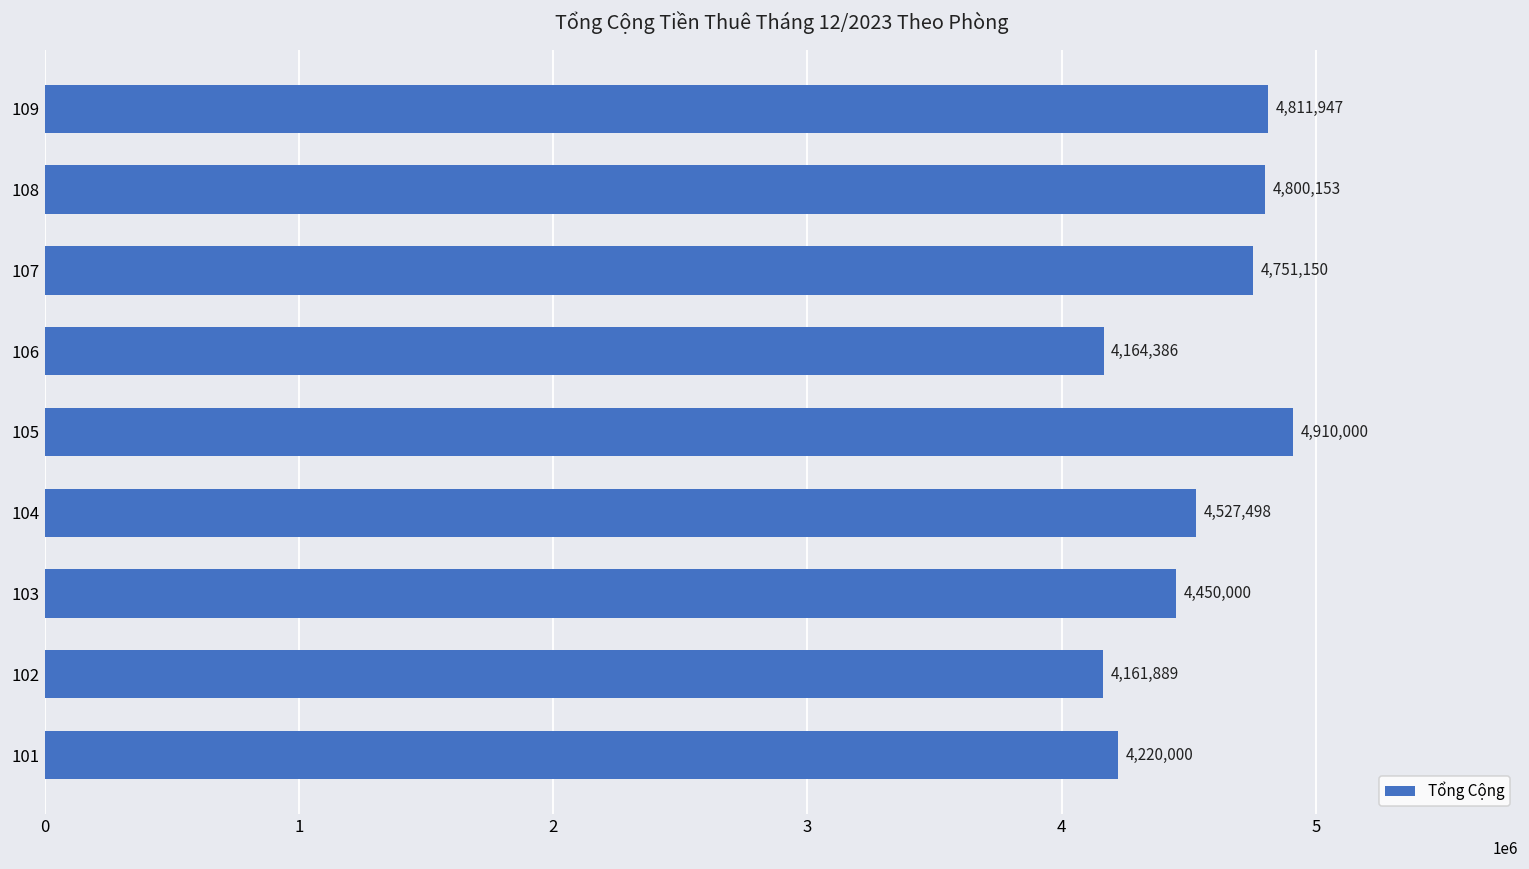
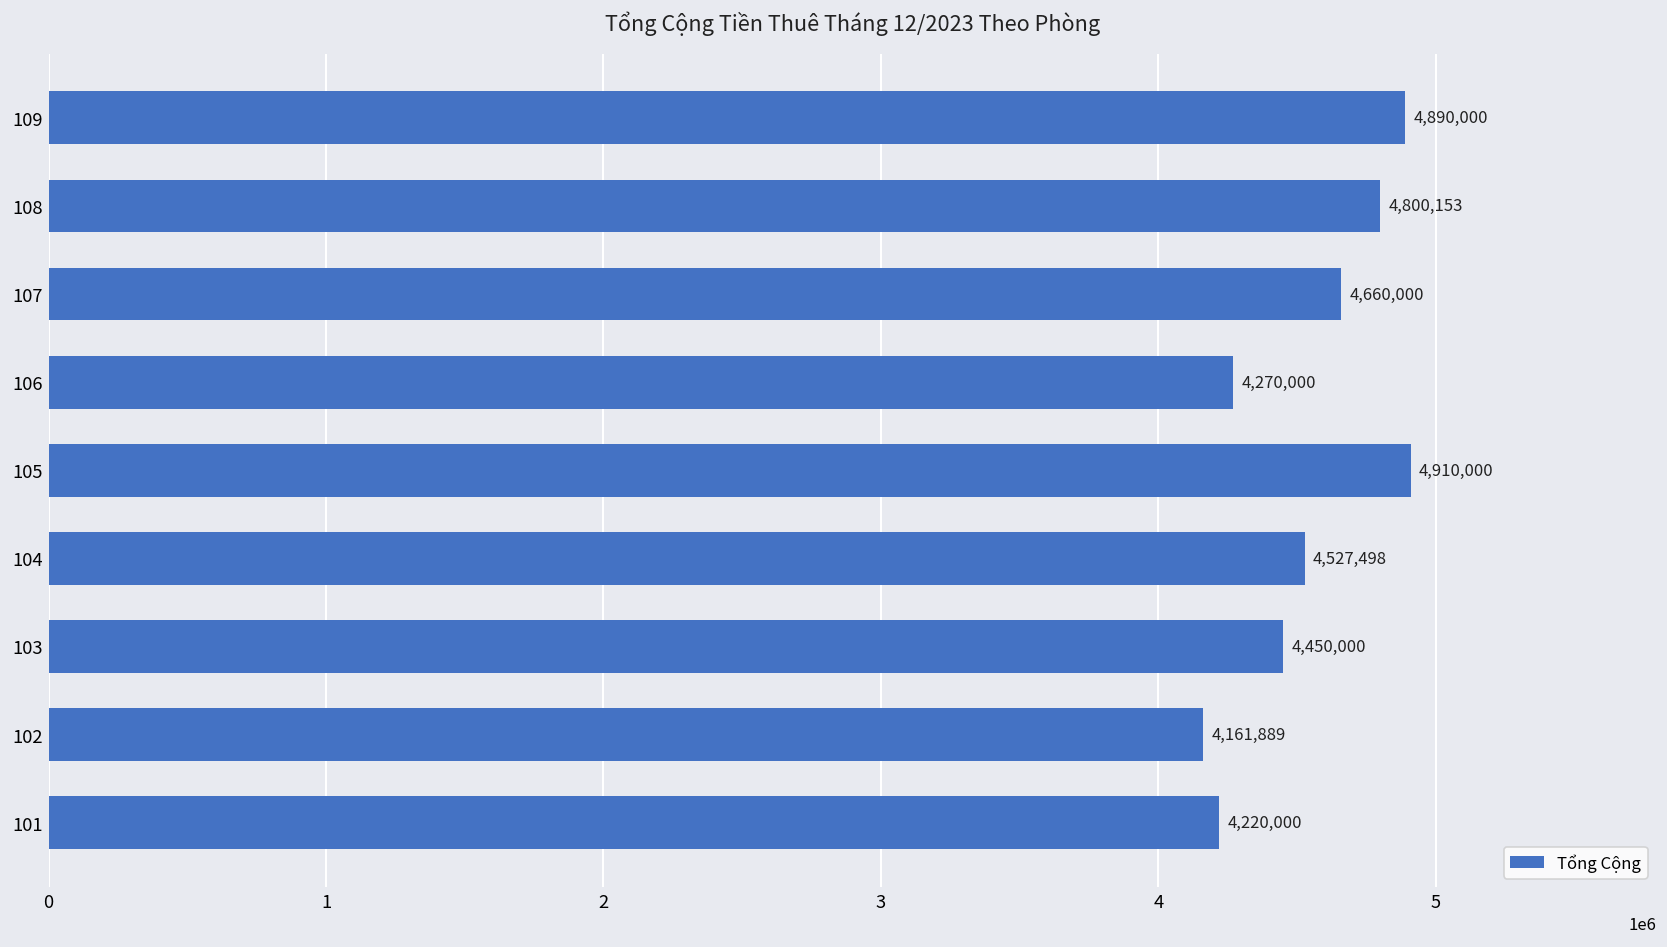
109: 4,811,947 -> 4,890,000
107: 4,751,150 -> 4,660,000
106: 4,164,386 -> 4,270,000
